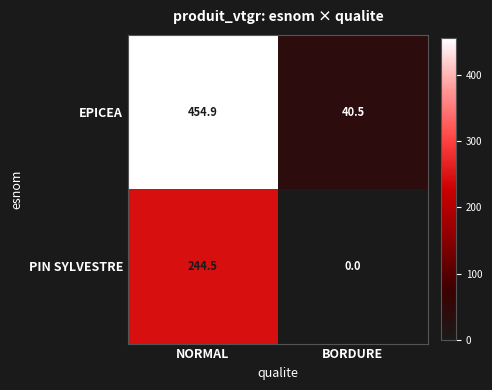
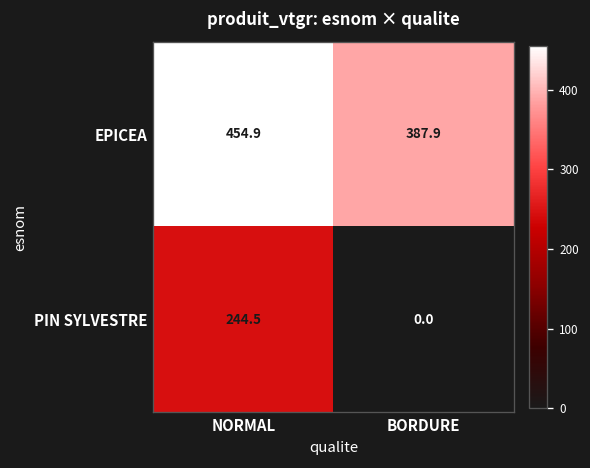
EPICEA, BORDURE: 40.5 -> 387.9
